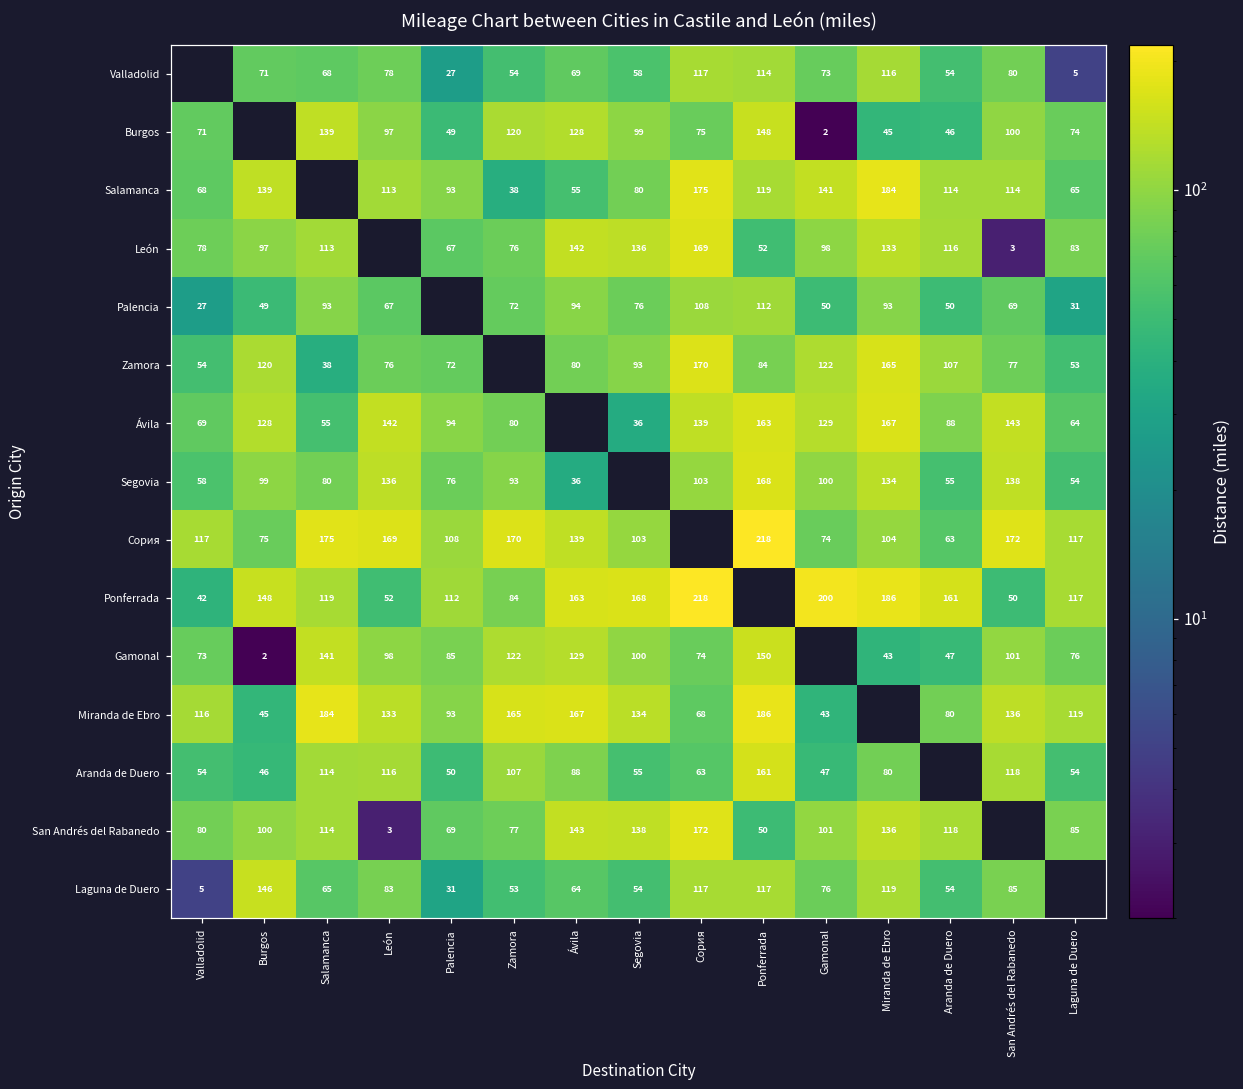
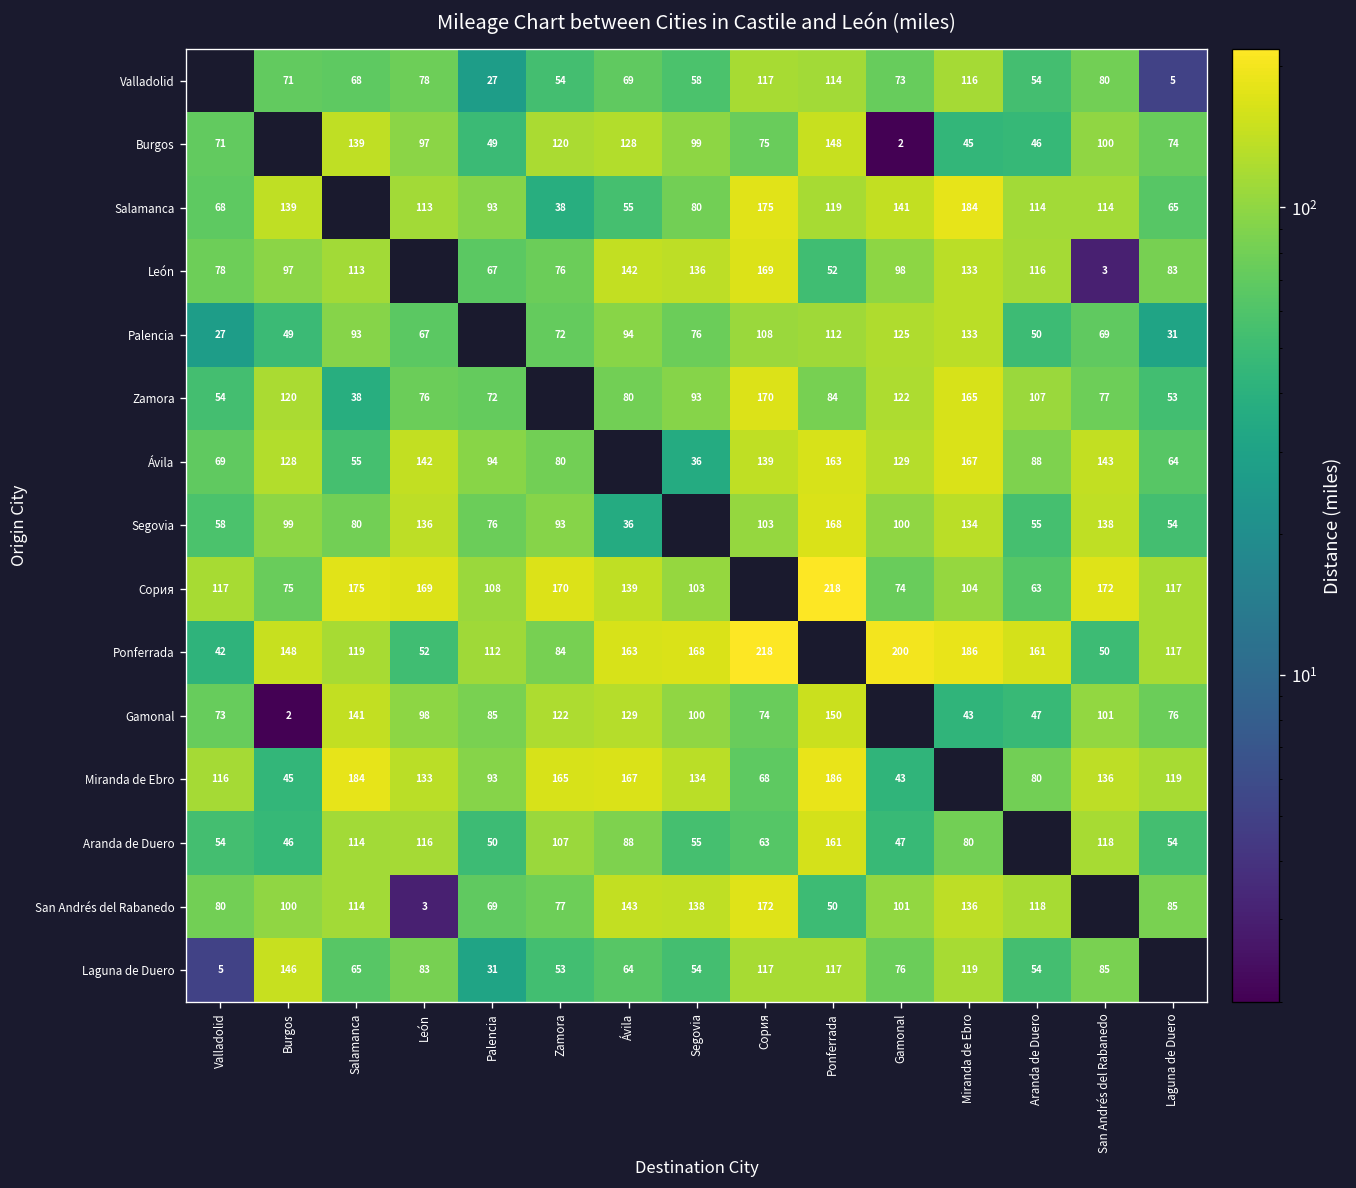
Palencia, Gamonal: 50 -> 125
Palencia, Miranda de Ebro: 93 -> 133
